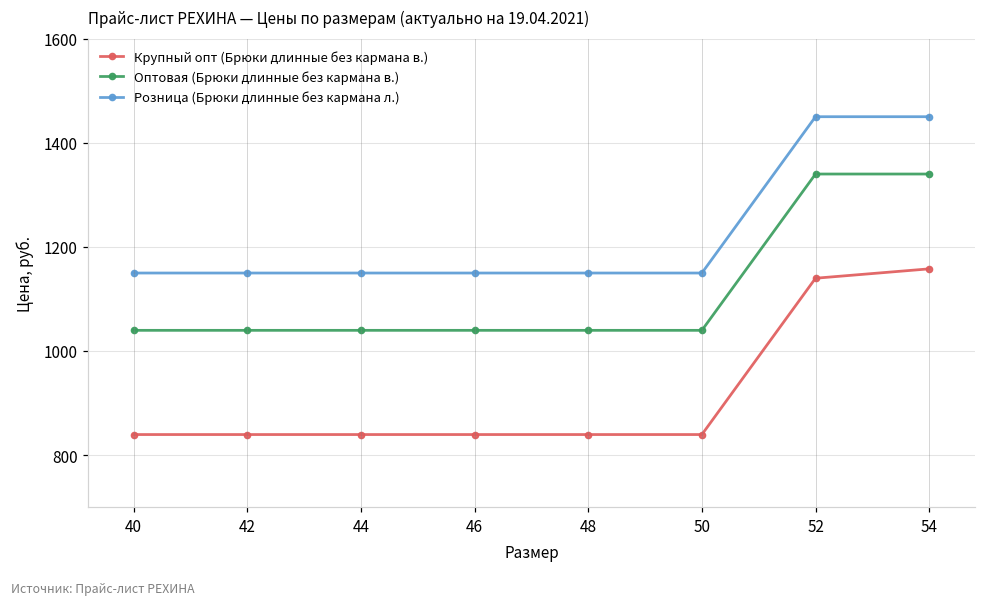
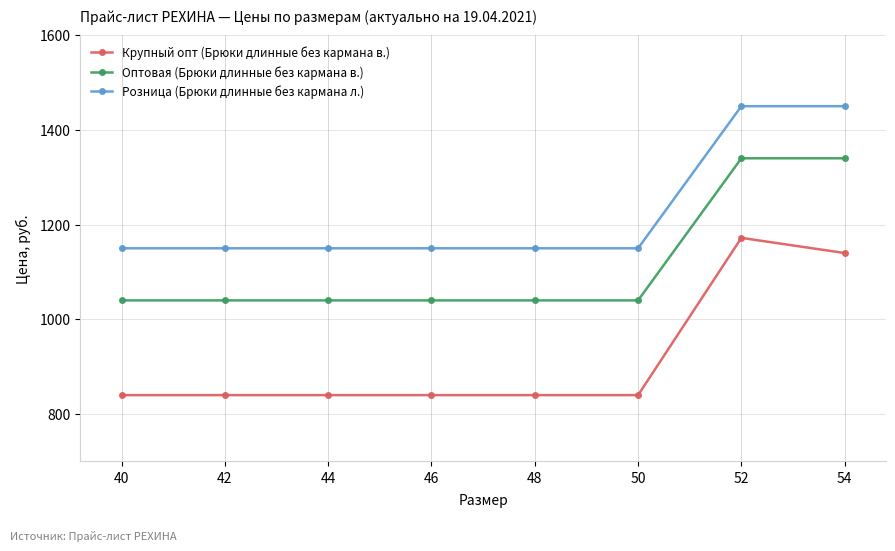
Крупный опт (Брюки длинные без кармана в.), 52: 1140 -> 1170
Крупный опт (Брюки длинные без кармана в.), 54: 1160 -> 1140
